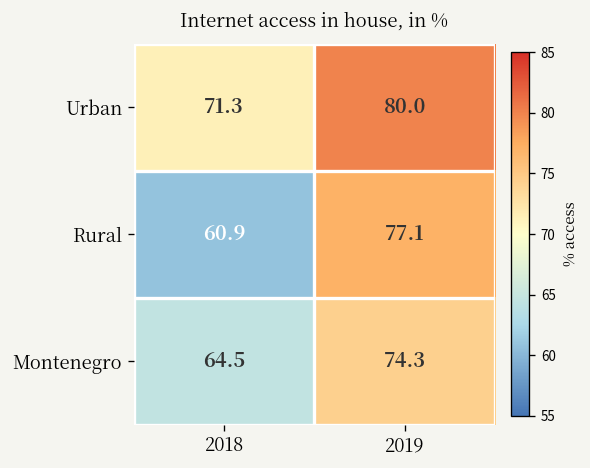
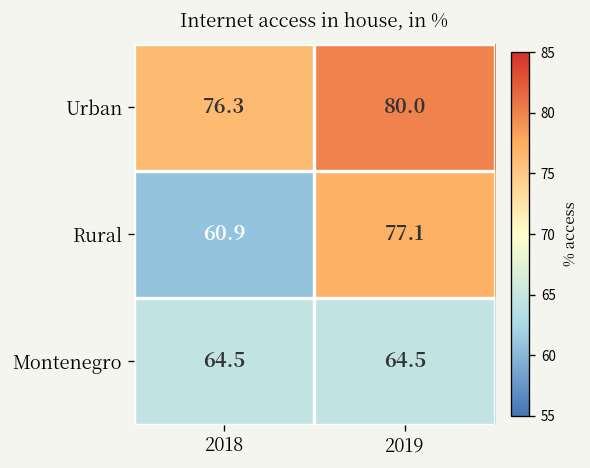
Urban, 2018: 71.3 -> 76.3
Montenegro, 2019: 74.3 -> 64.5
